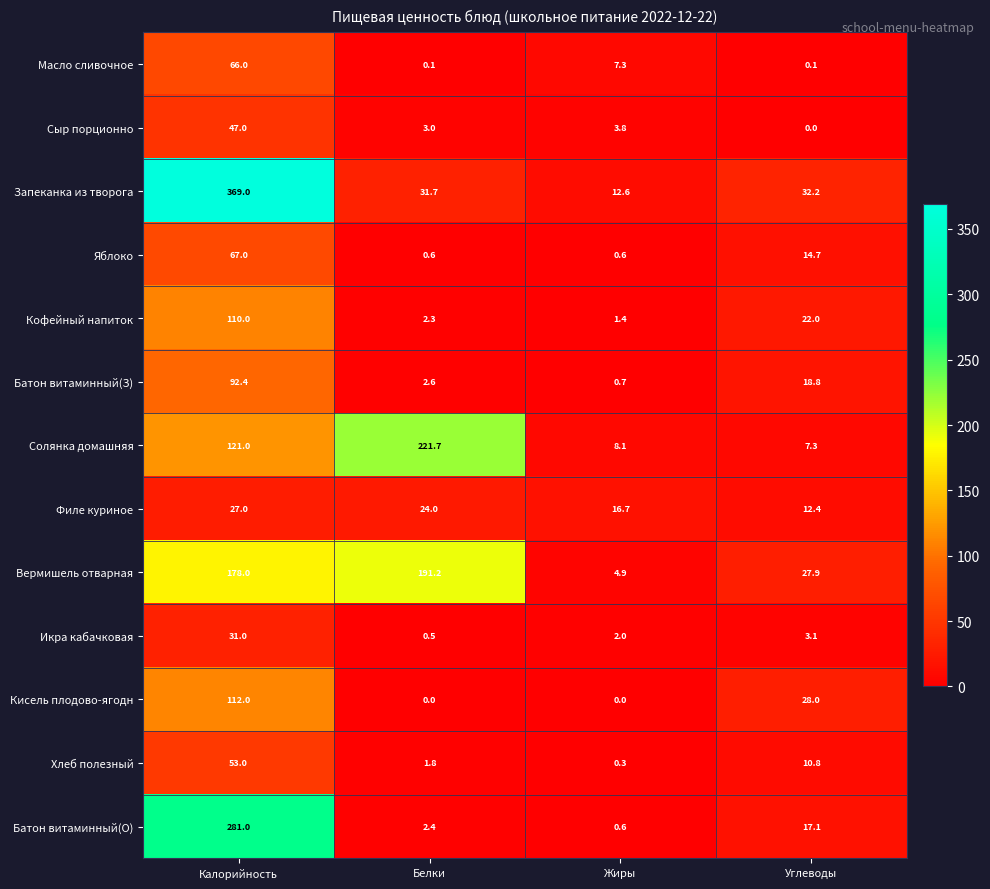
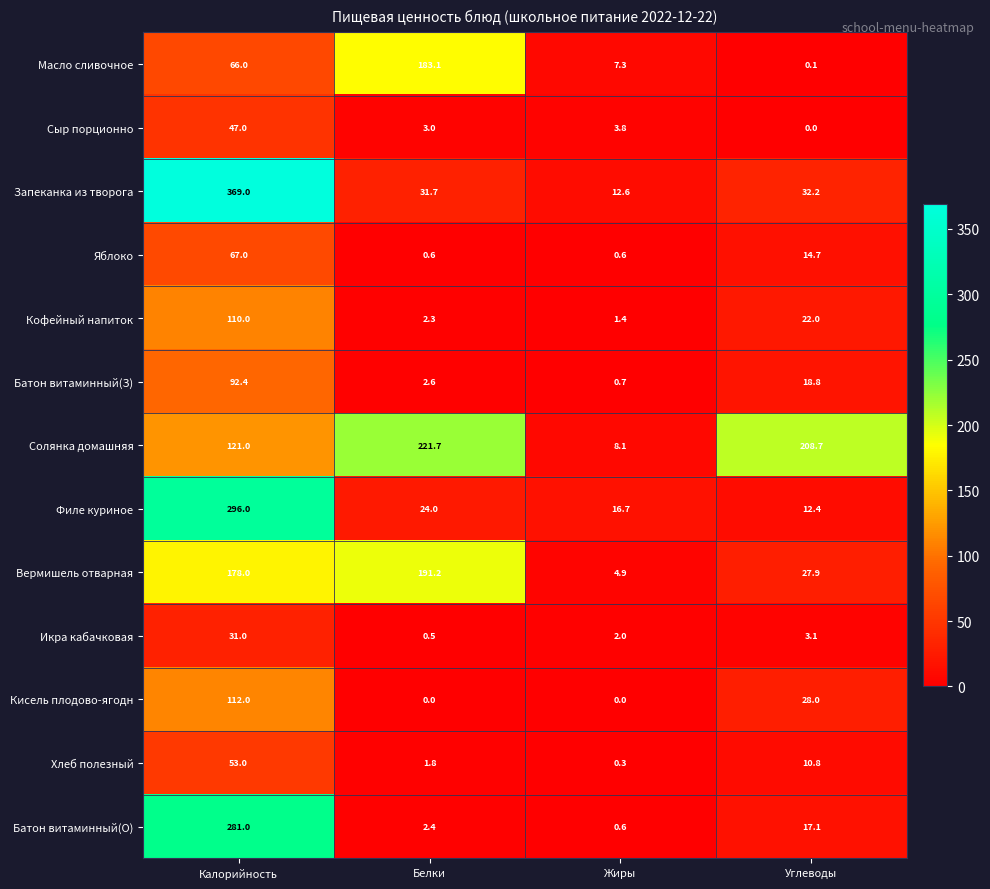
Масло сливочное, Белки: 0.1 -> 183.1
Солянка домашняя, Углеводы: 7.3 -> 208.7
Филе куриное, Калорийность: 27.0 -> 296.0
